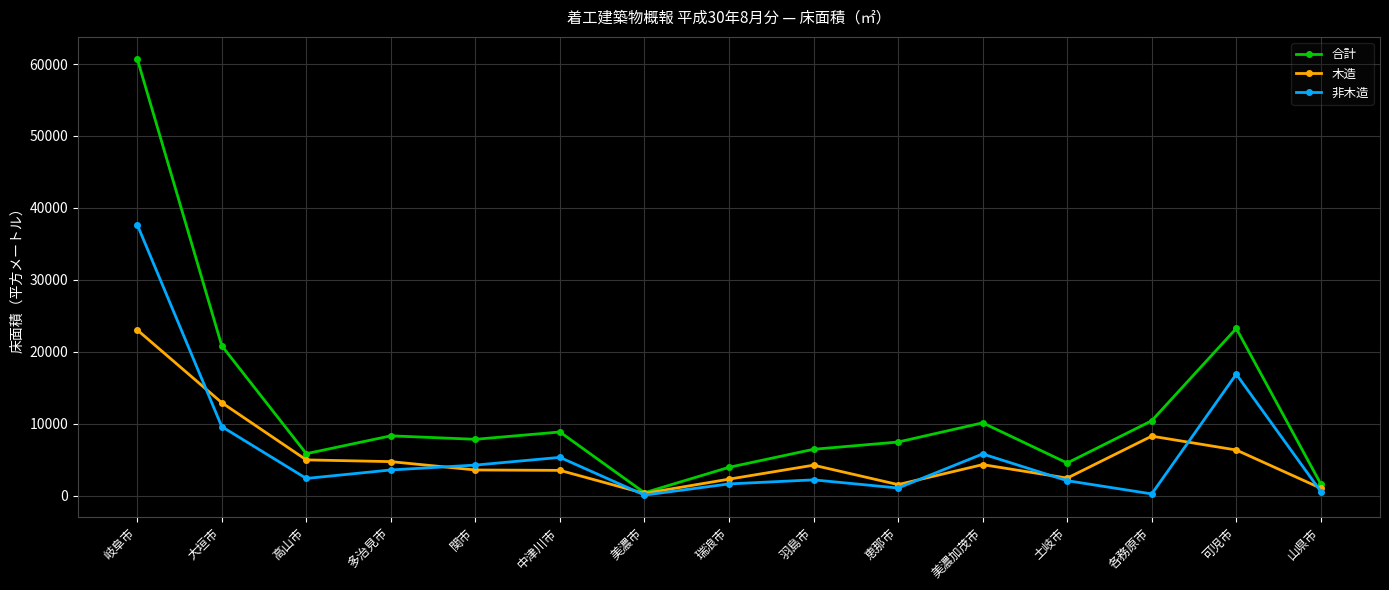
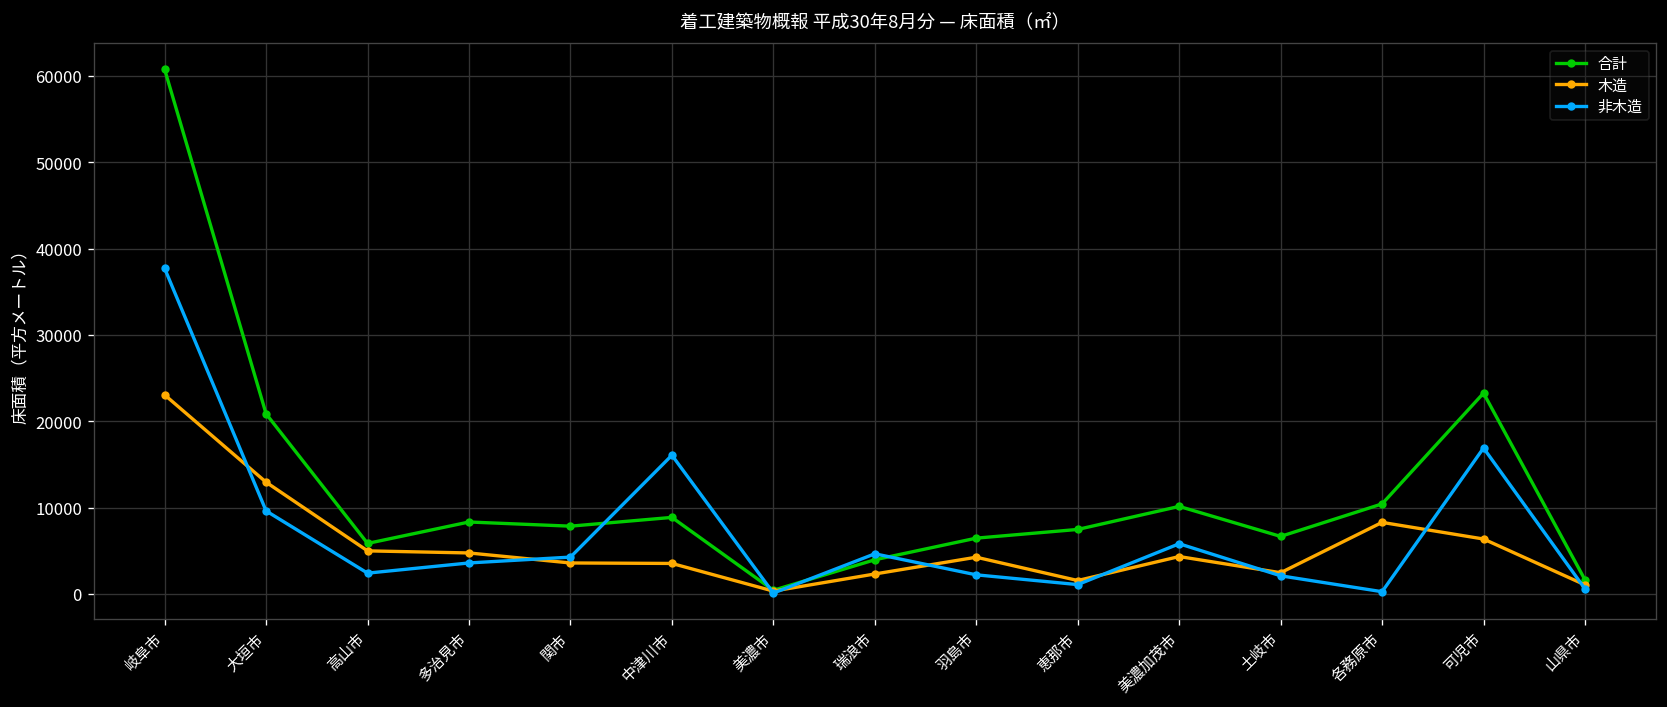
非木造, 中津川市: 5000 -> 16000
非木造, 瑞浪市: 2000 -> 5000
合計, 土岐市: 5000 -> 7000
